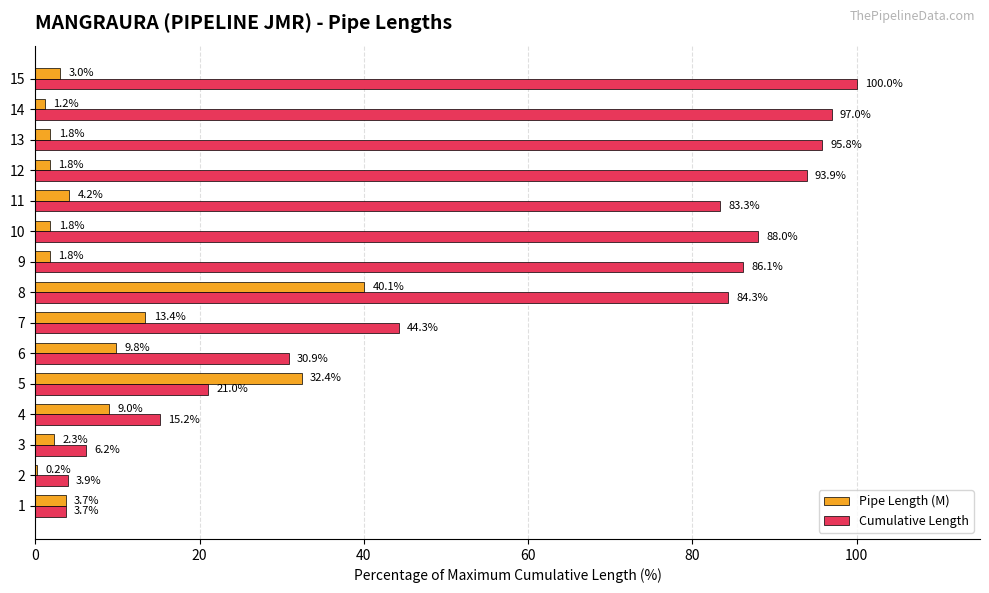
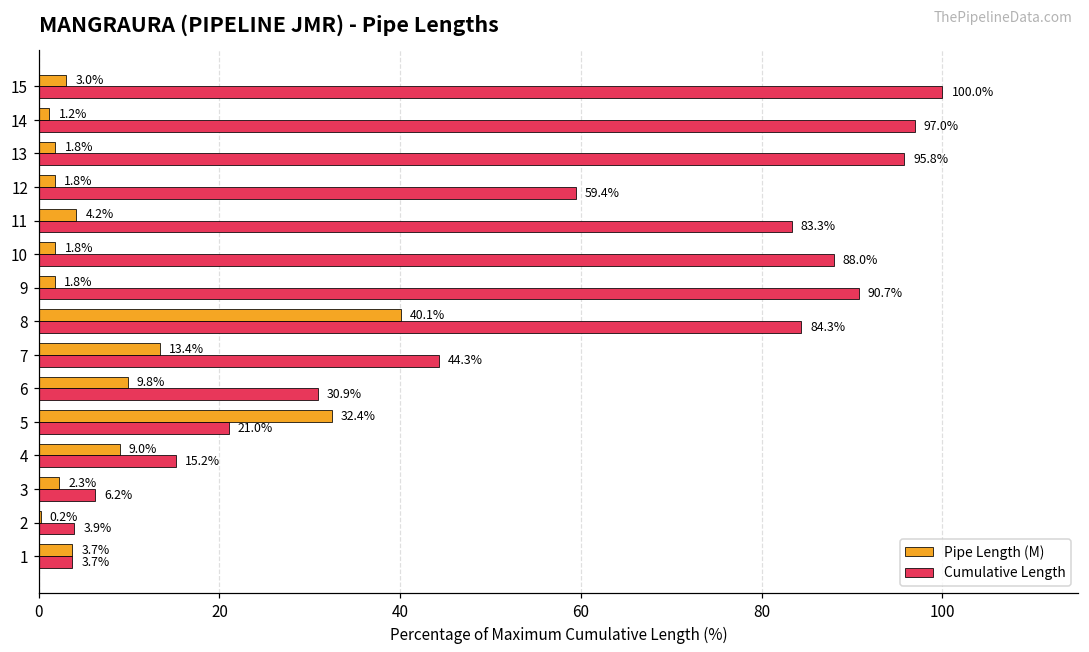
Cumulative Length, 12: 93.9% -> 59.4%
Cumulative Length, 9: 86.1% -> 90.7%
